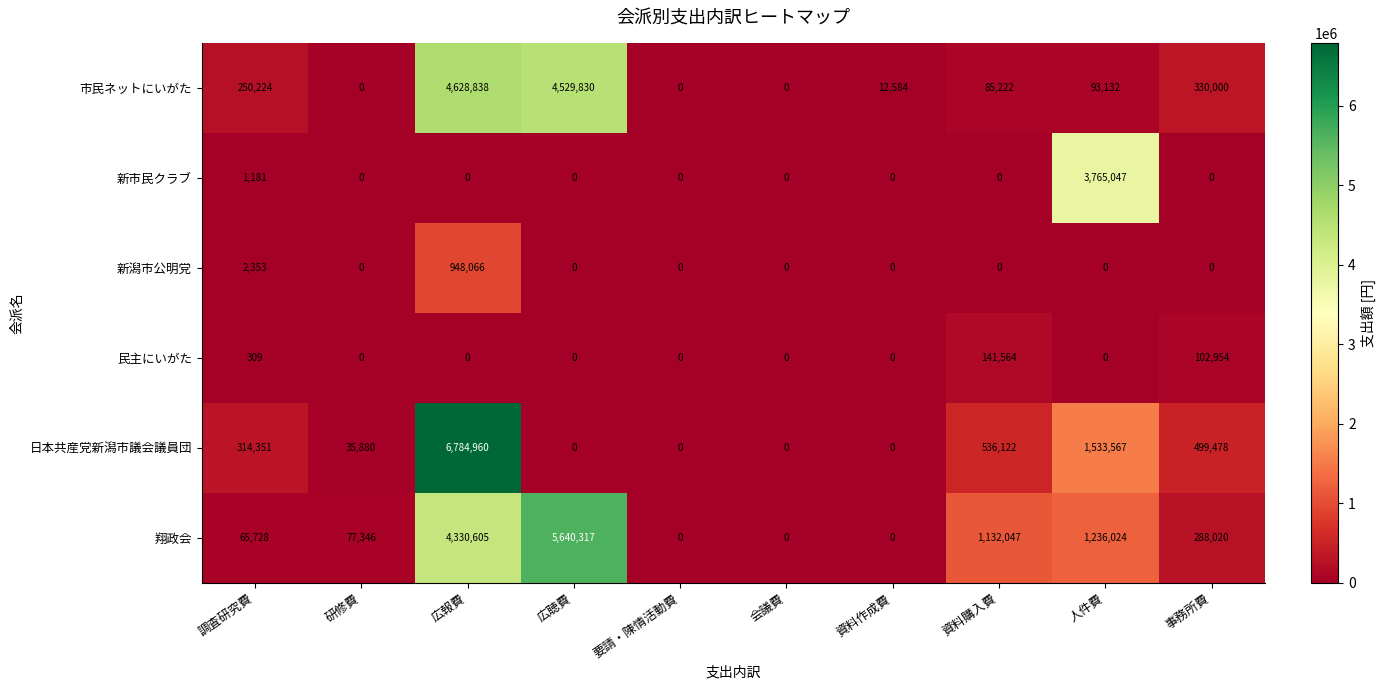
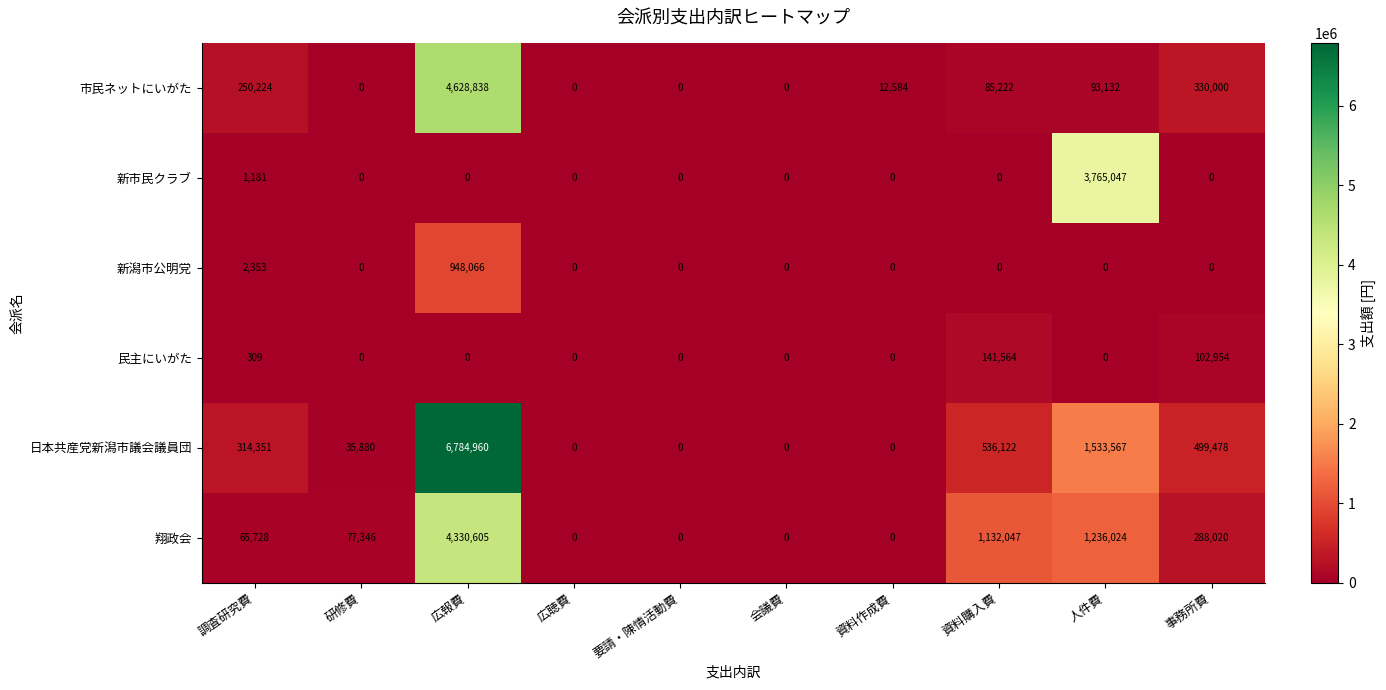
市民ネットにいがた, 広聴費: 4,529,830 -> 0
翔政会, 広聴費: 5,640,317 -> 0
